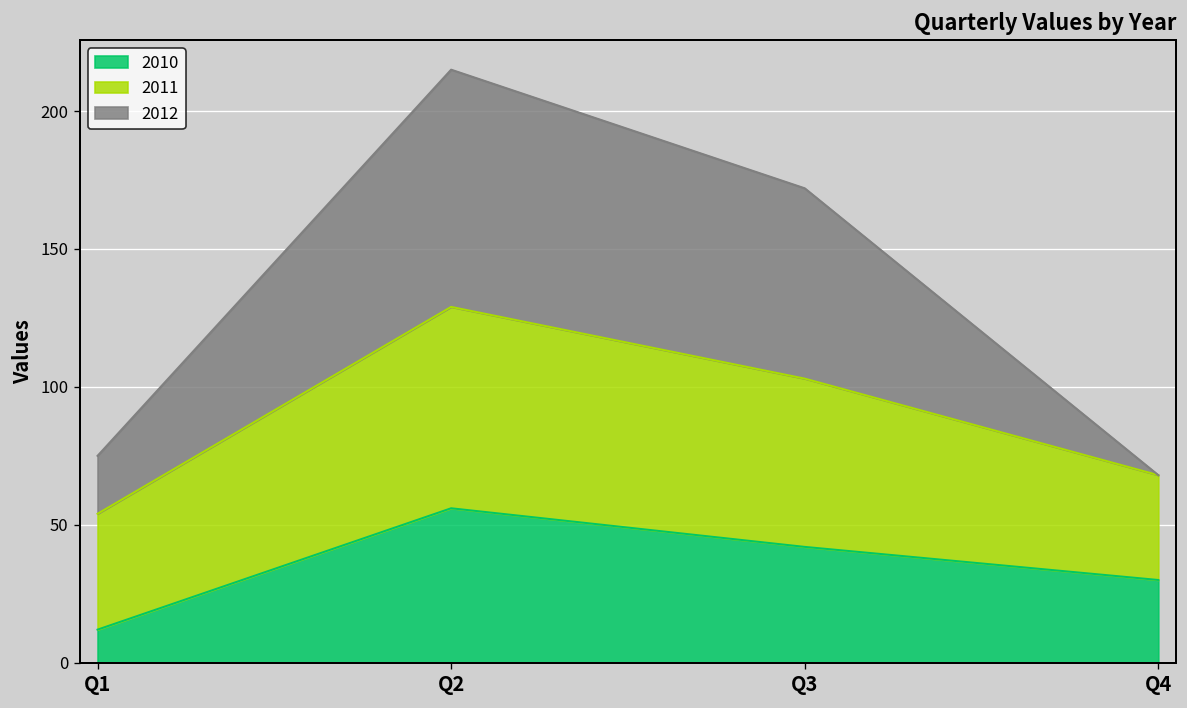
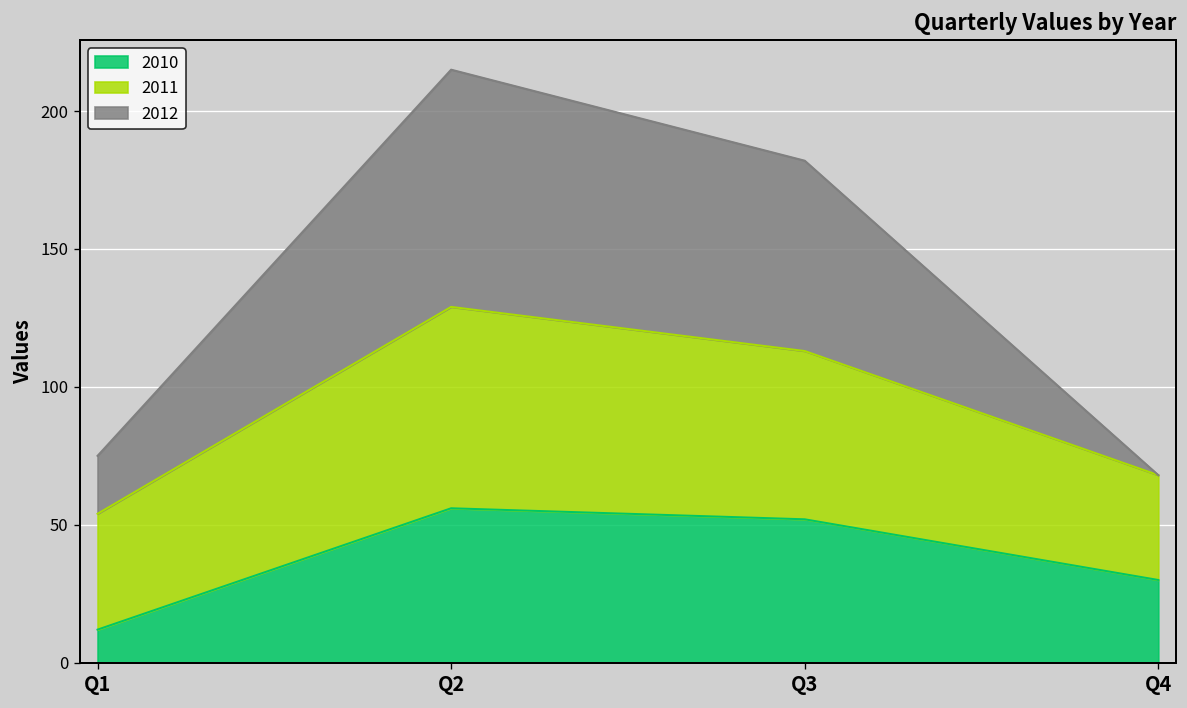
2010, Q3: 42 -> 52
